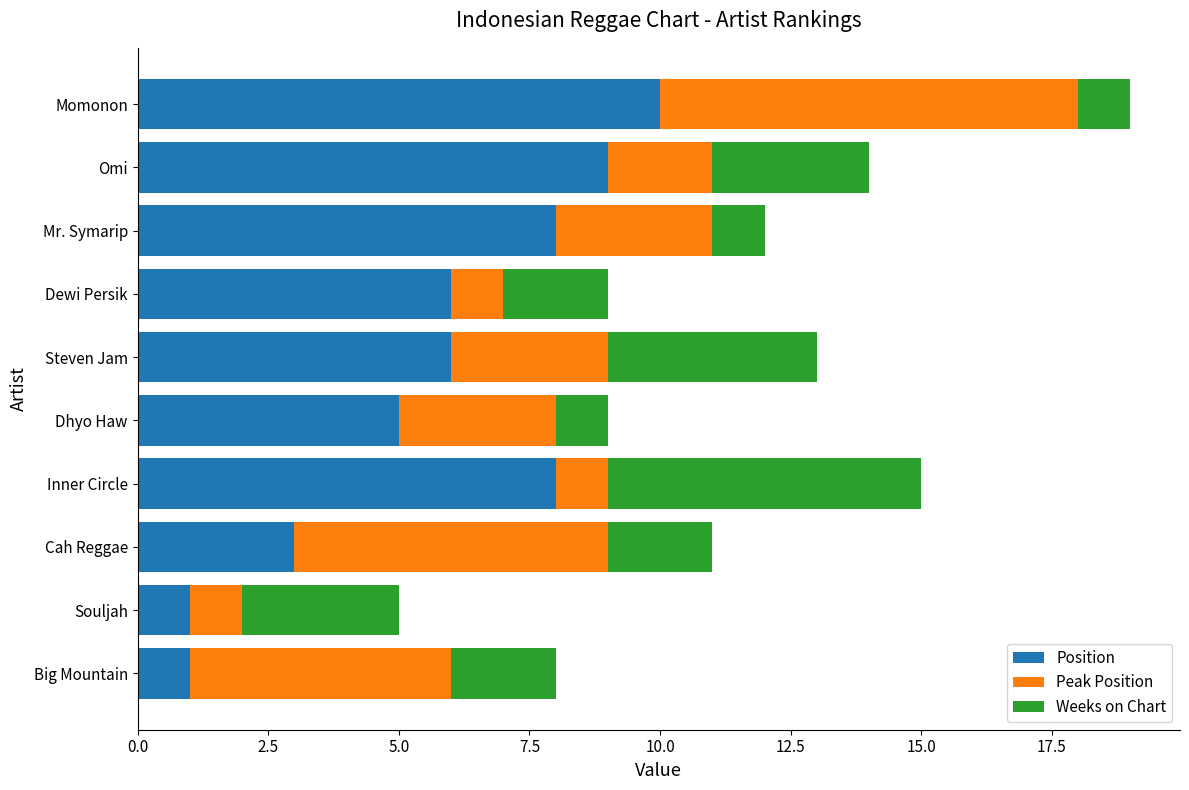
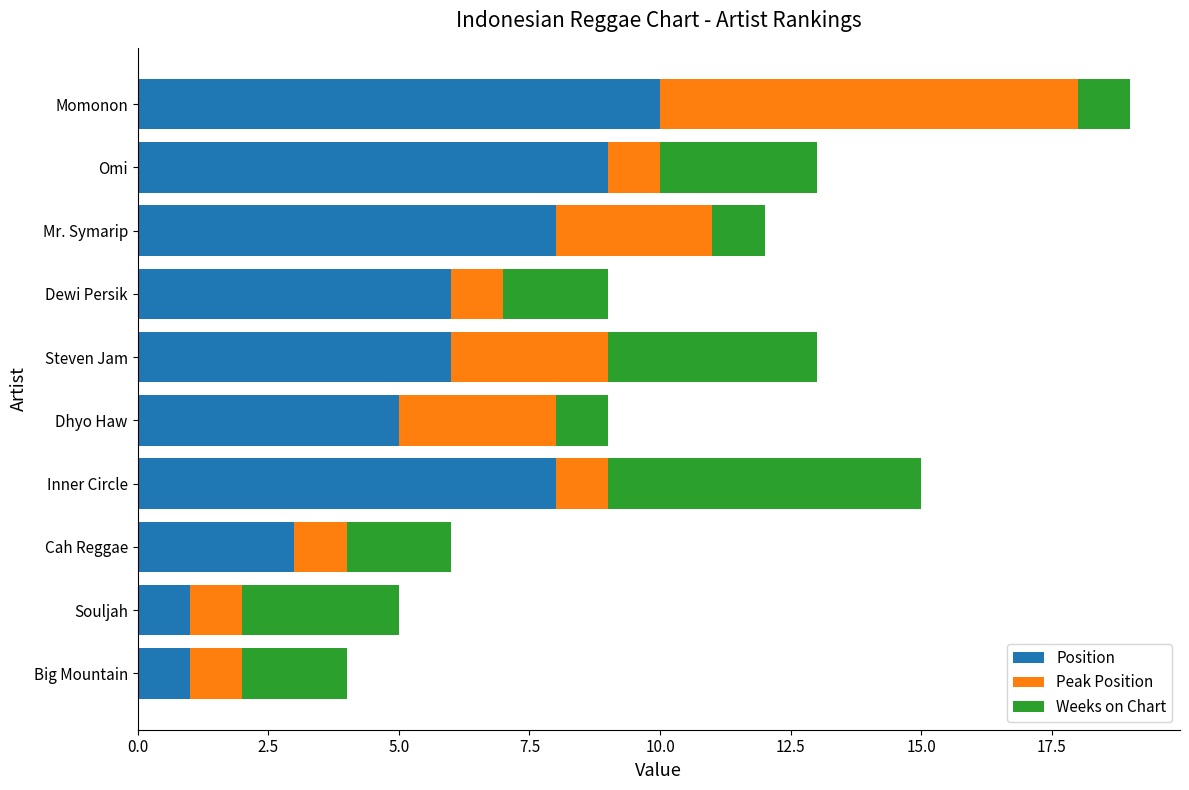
Peak Position, Omi: 2 -> 1
Peak Position, Cah Reggae: 6 -> 1
Peak Position, Big Mountain: 5 -> 1
